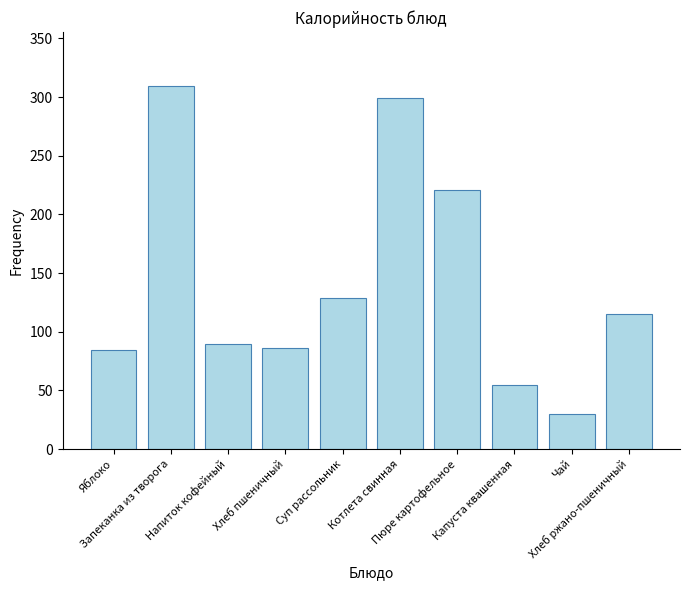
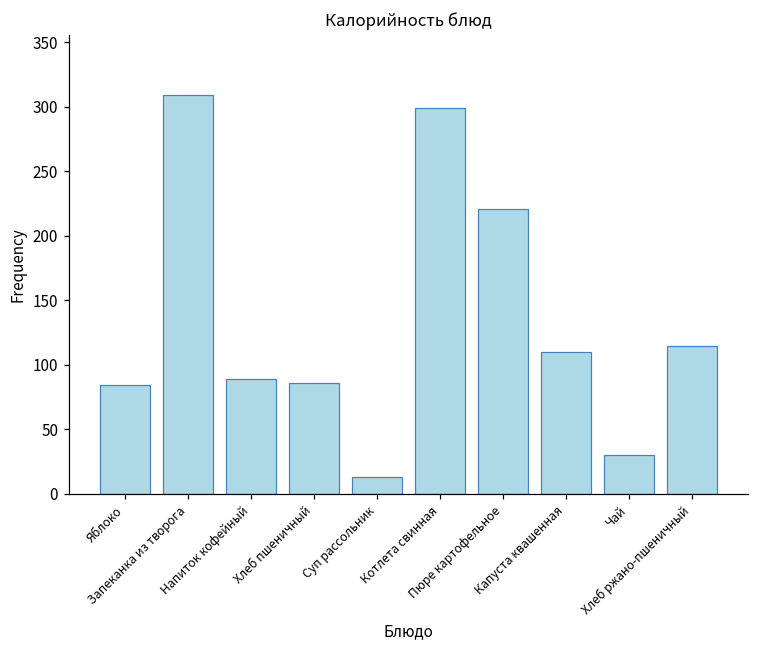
Суп рассольник: 129 -> 14
Капуста квашенная: 54 -> 110
